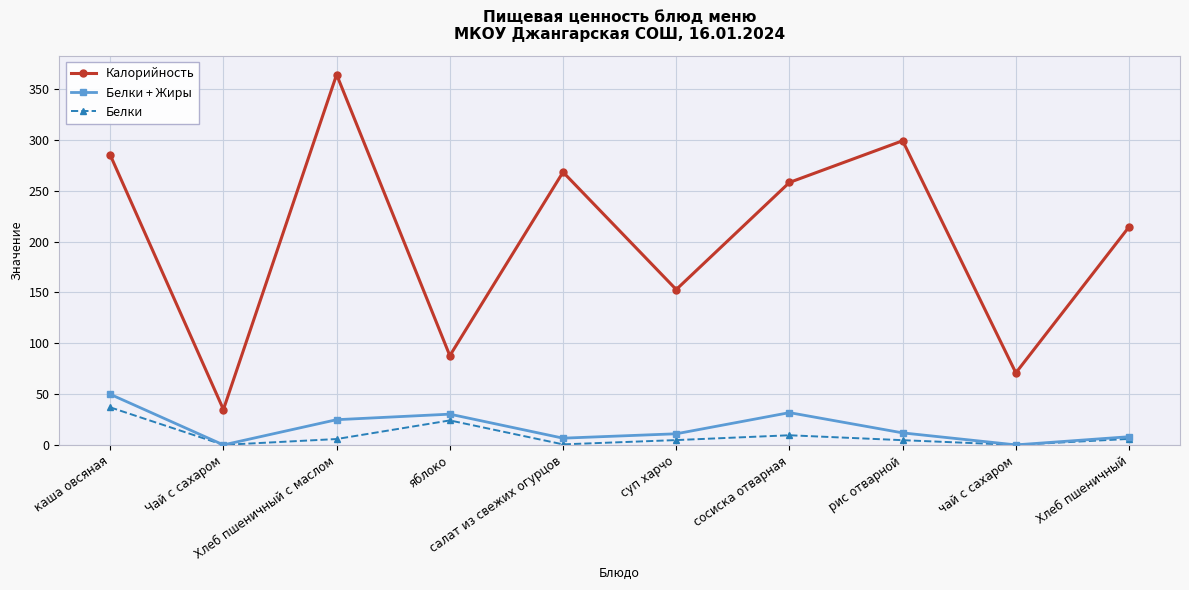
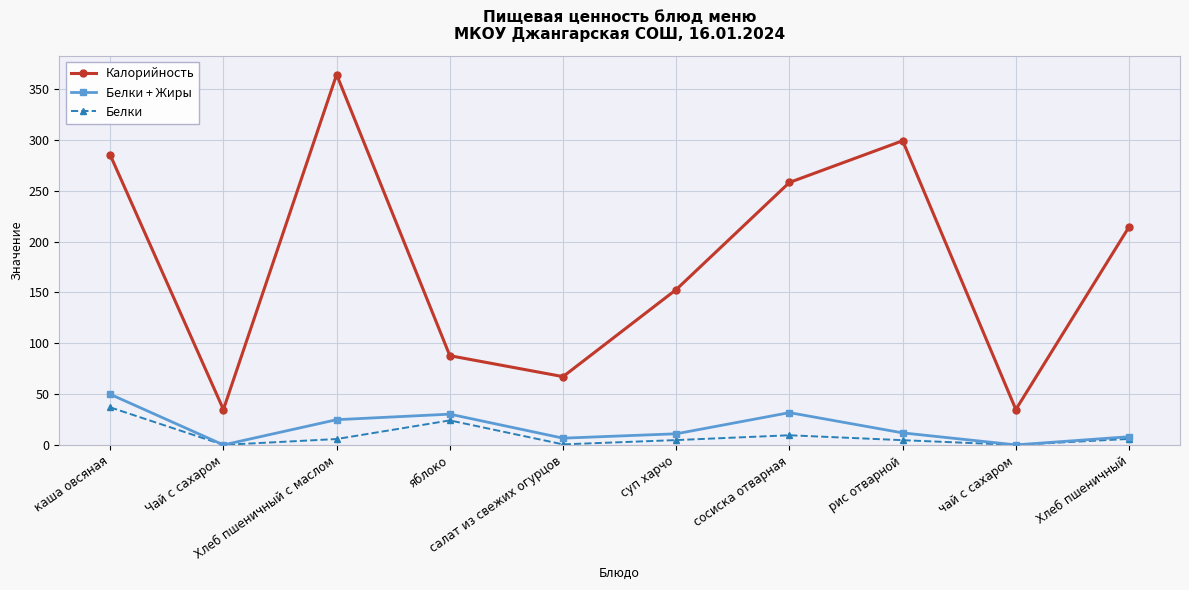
Калорийность, салат из свежих огурцов: 268 -> 67
Калорийность, чай с сахаром: 71 -> 35
